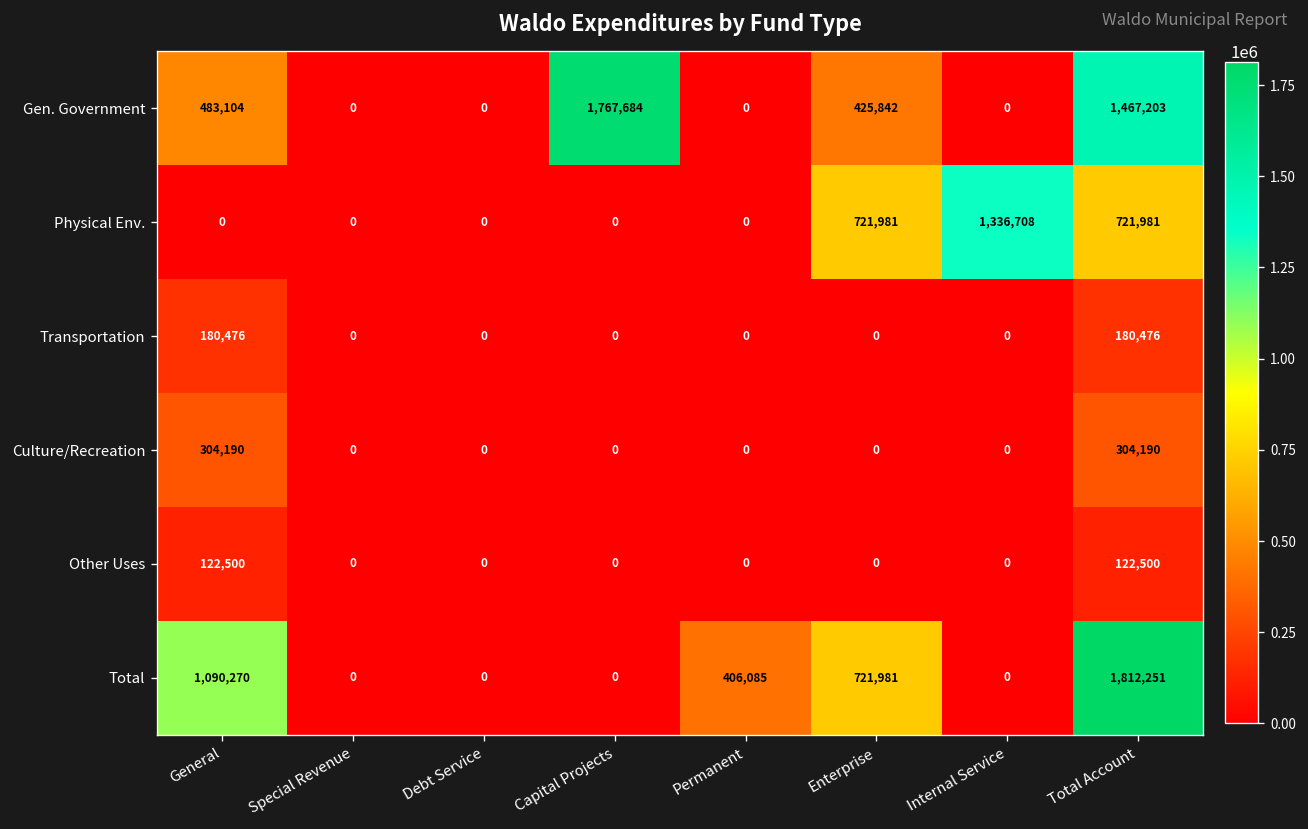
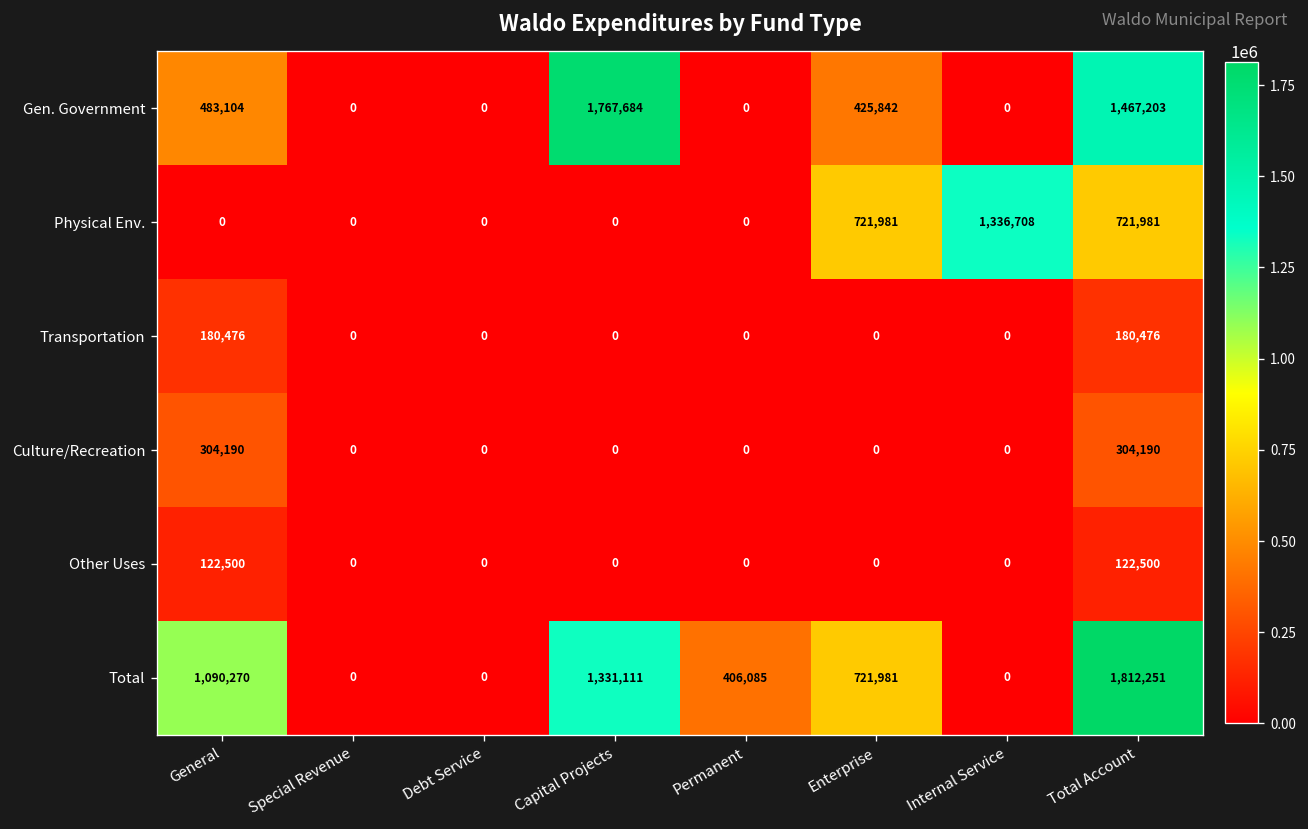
Total, Capital Projects: 0 -> 1,331,111
